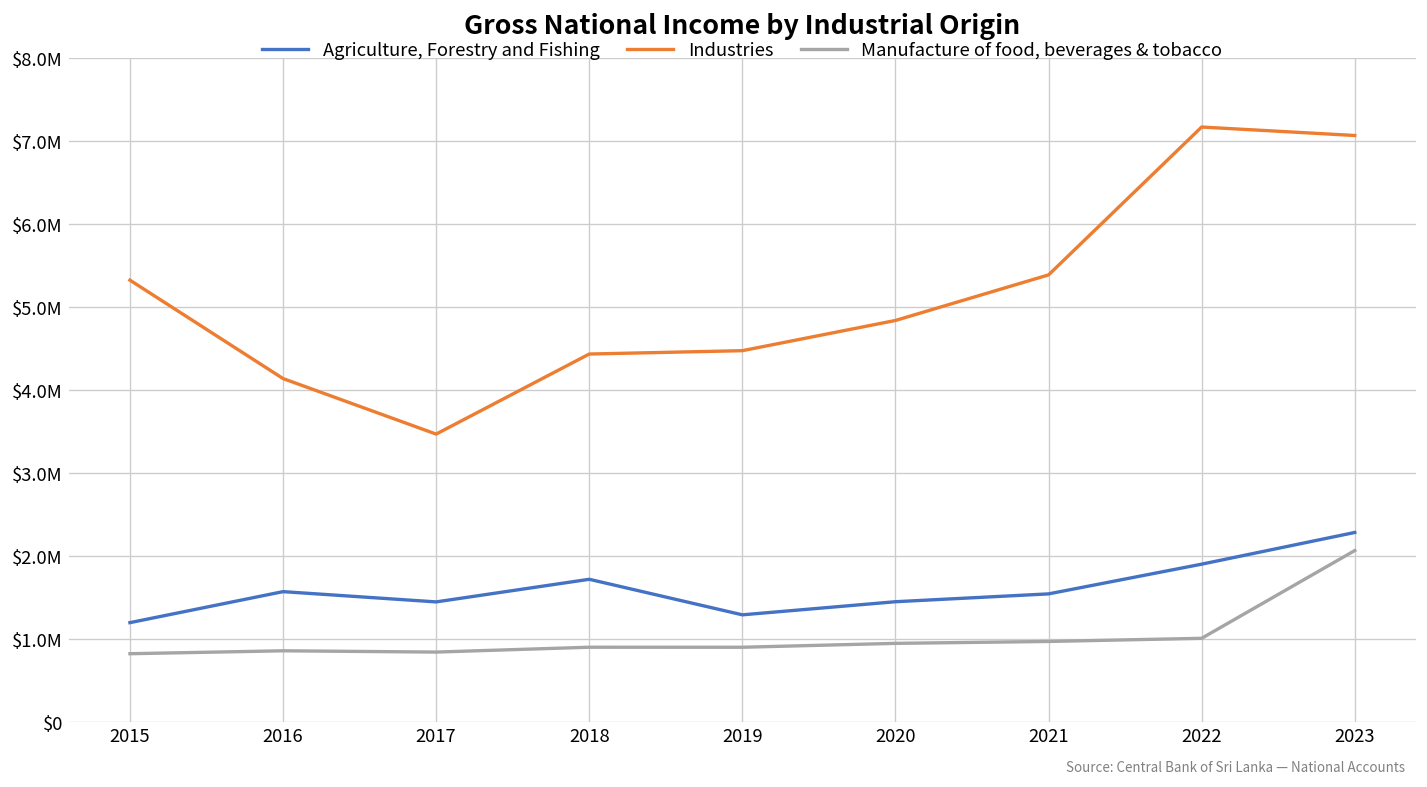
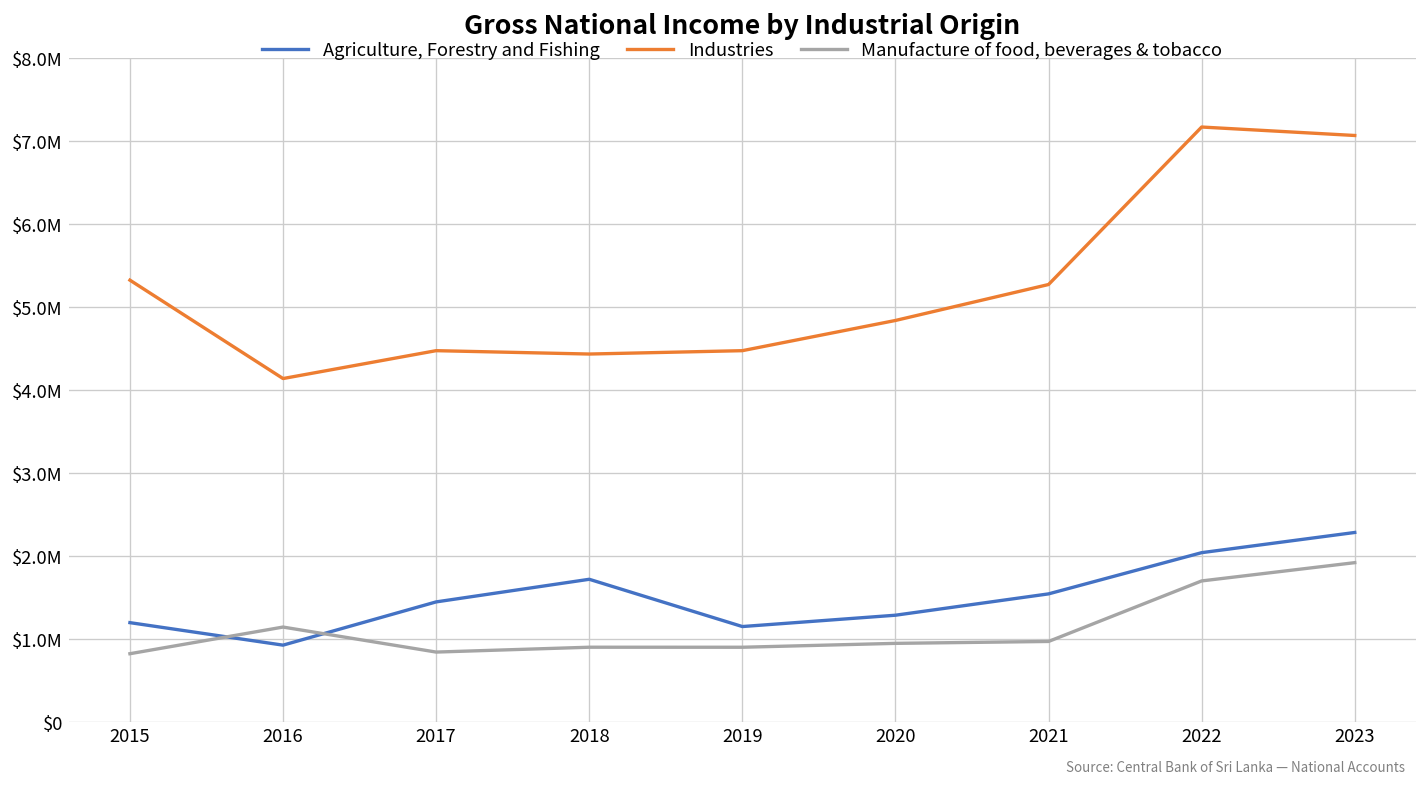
Agriculture, Forestry and Fishing, 2016: $1600000 -> $900000
Manufacture of food, beverages & tobacco, 2016: $900000 -> $1100000
Industries, 2017: $3500000 -> $4500000
Agriculture, Forestry and Fishing, 2019: $1300000 -> $1200000
Agriculture, Forestry and Fishing, 2020: $1500000 -> $1300000
Industries, 2021: $5400000 -> $5300000
Agriculture, Forestry and Fishing, 2022: $1900000 -> $2000000
Manufacture of food, beverages & tobacco, 2022: $1000000 -> $1700000
Manufacture of food, beverages & tobacco, 2023: $2100000 -> $1900000
